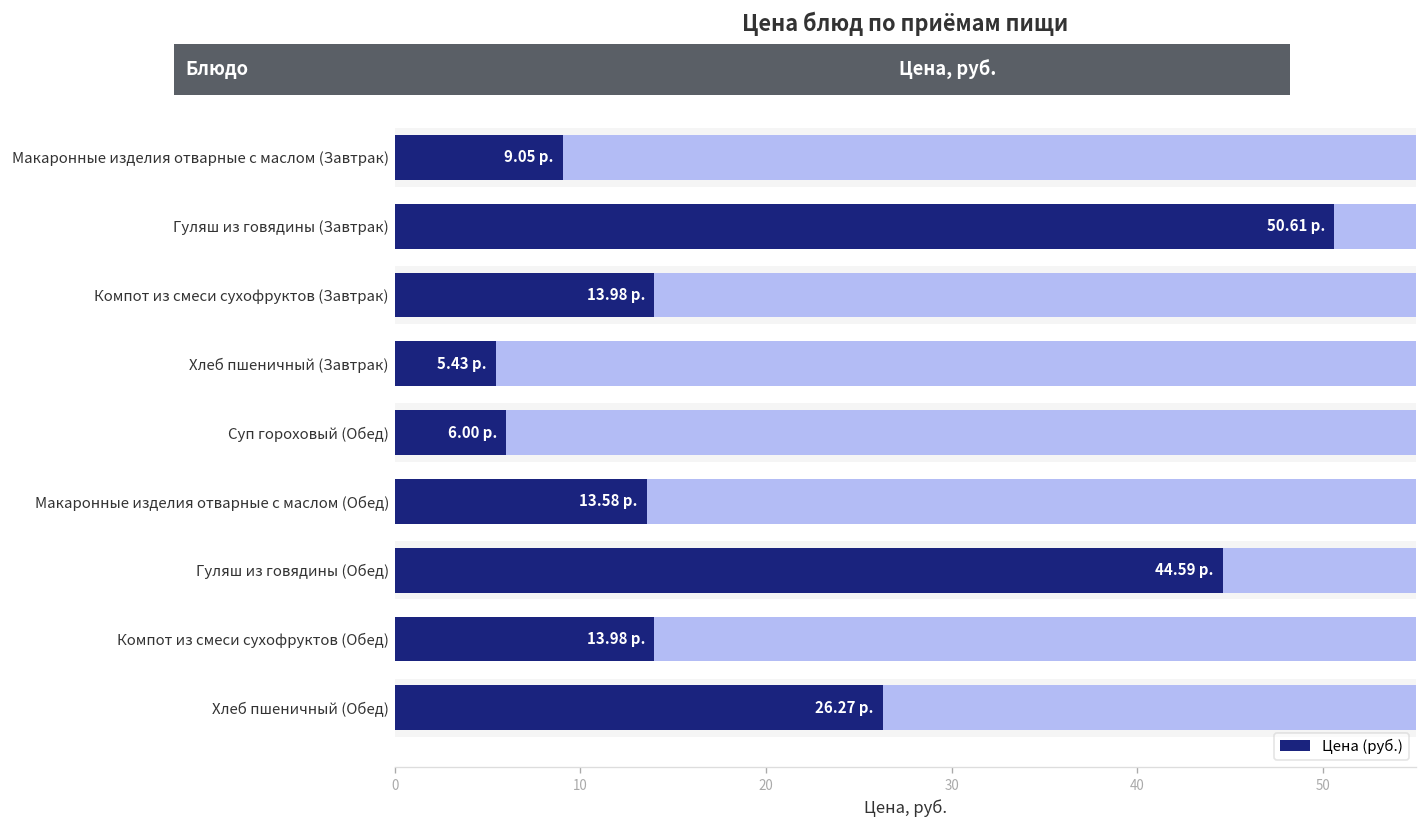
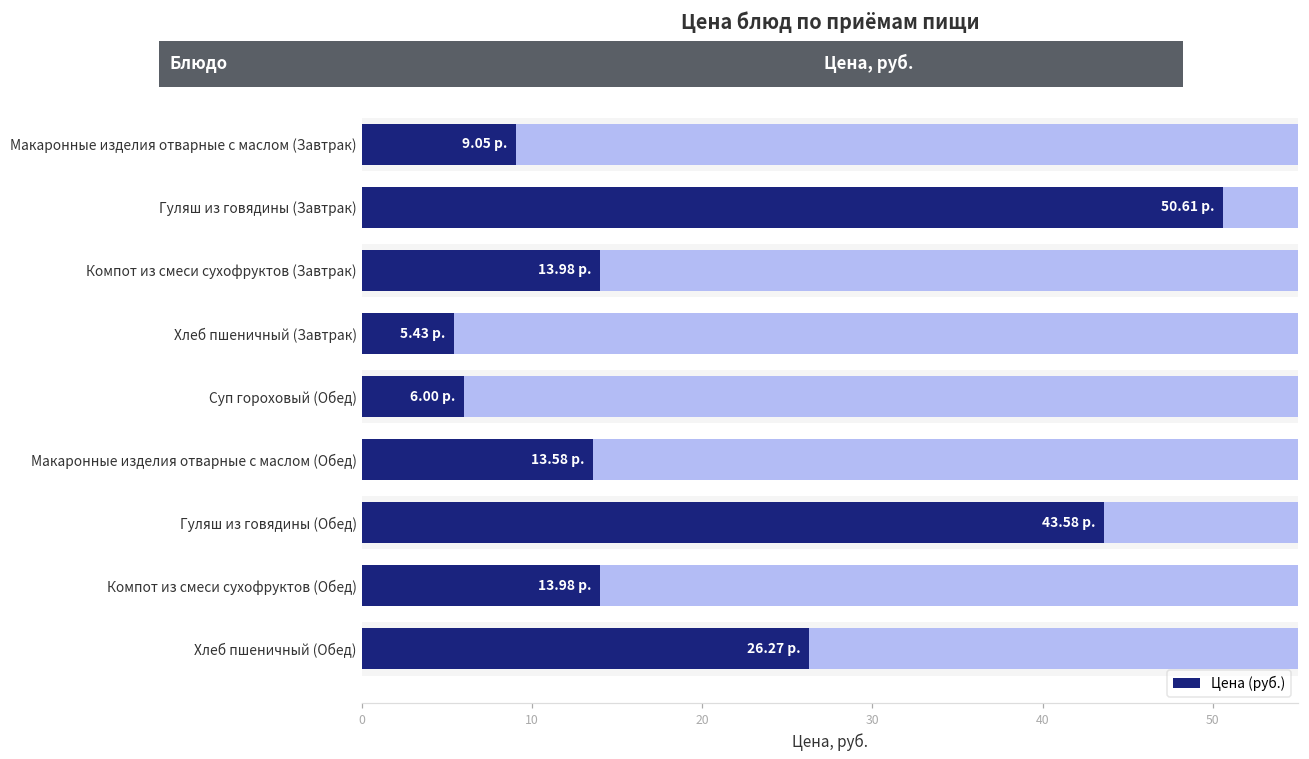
Цена (руб.), Гуляш из говядины (Обед): 44.59 -> 43.58
